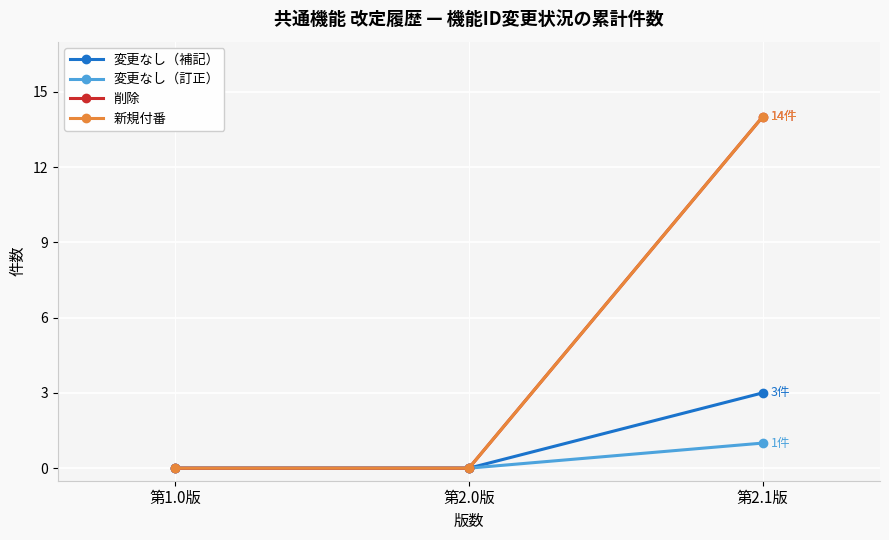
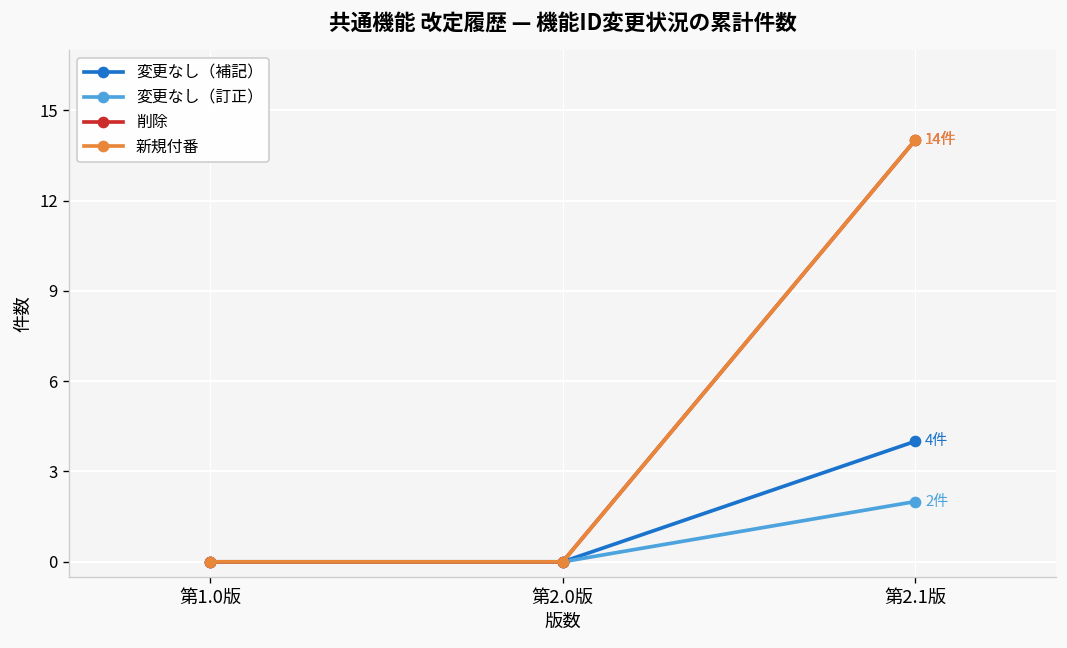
変更なし（補記）, 第2.1版: 3件 -> 4件
変更なし（訂正）, 第2.1版: 1件 -> 2件
